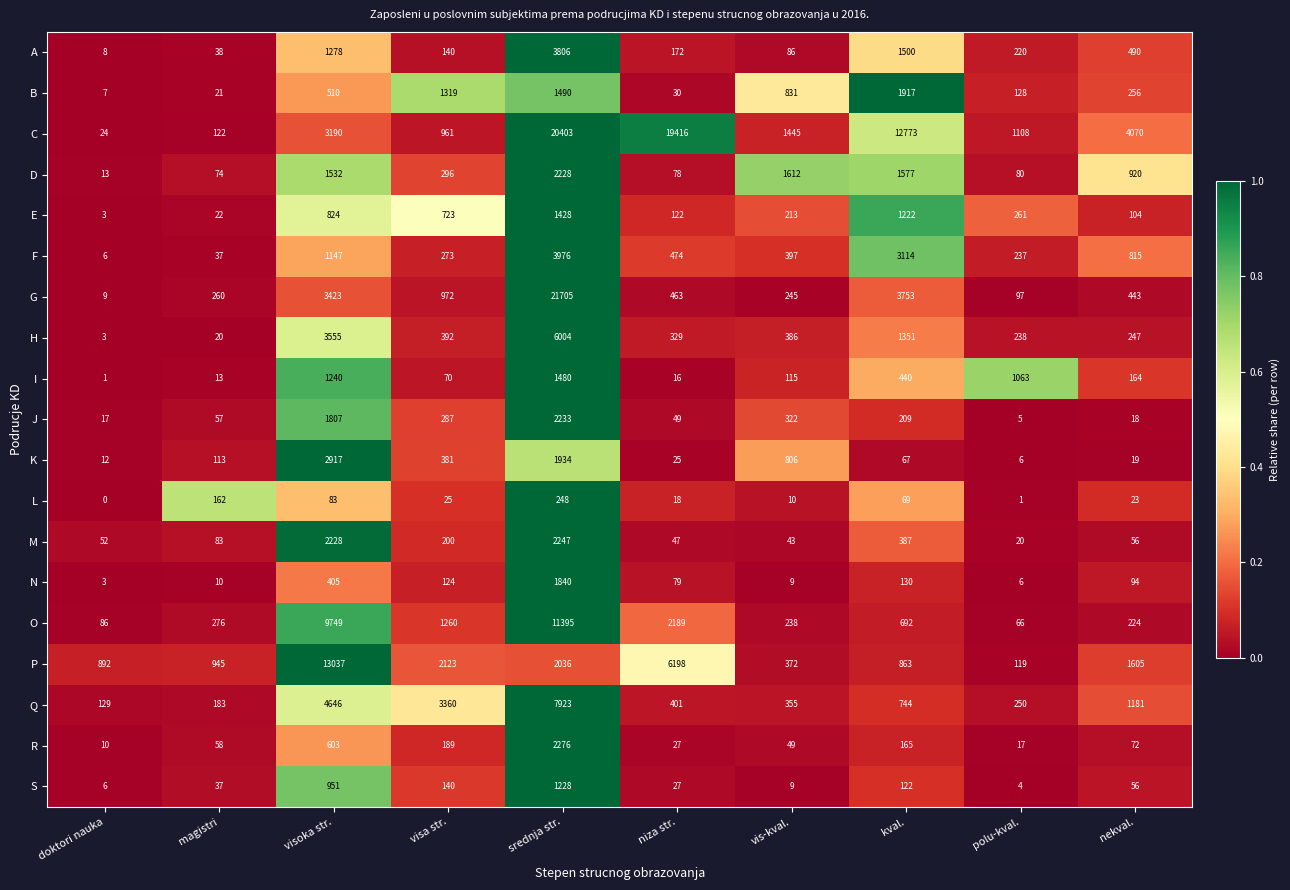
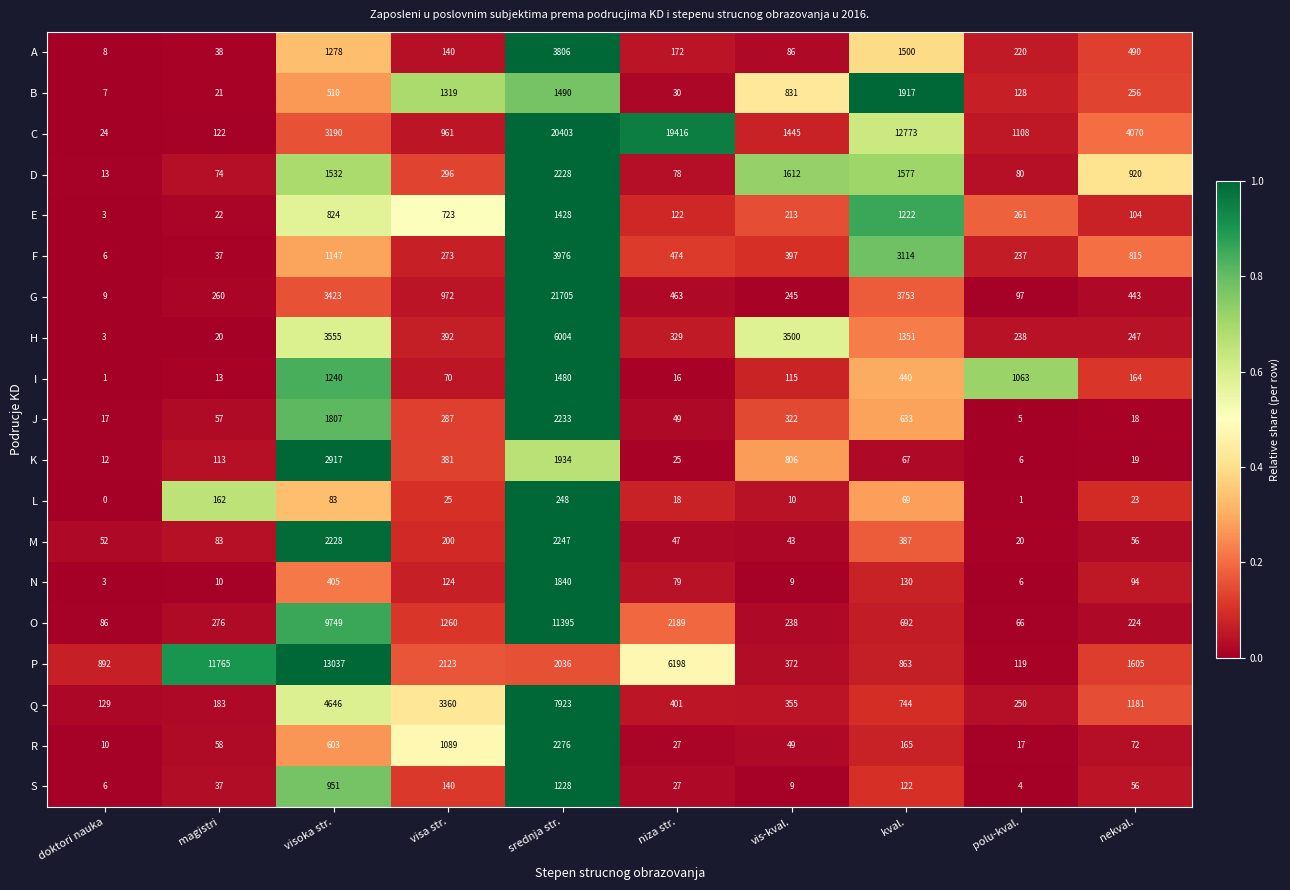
H, vis-kval.: 386 -> 3500
J, kval.: 209 -> 633
P, magistri: 945 -> 11765
R, visa str.: 189 -> 1089
